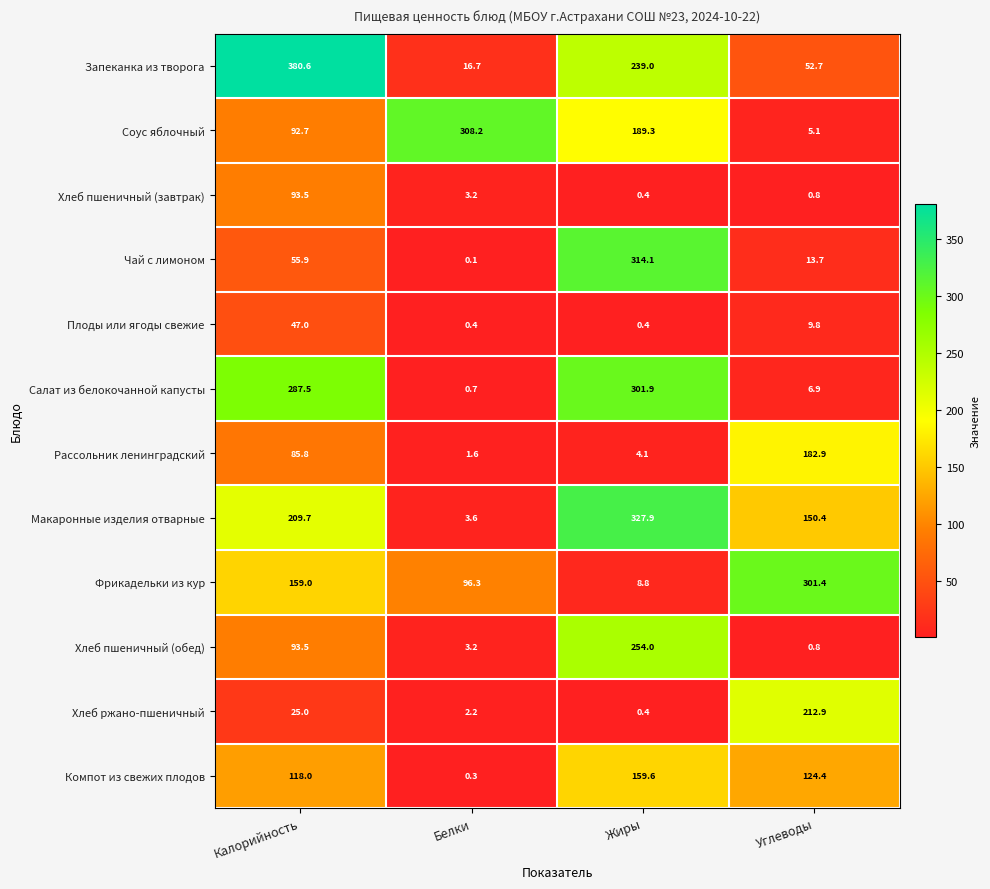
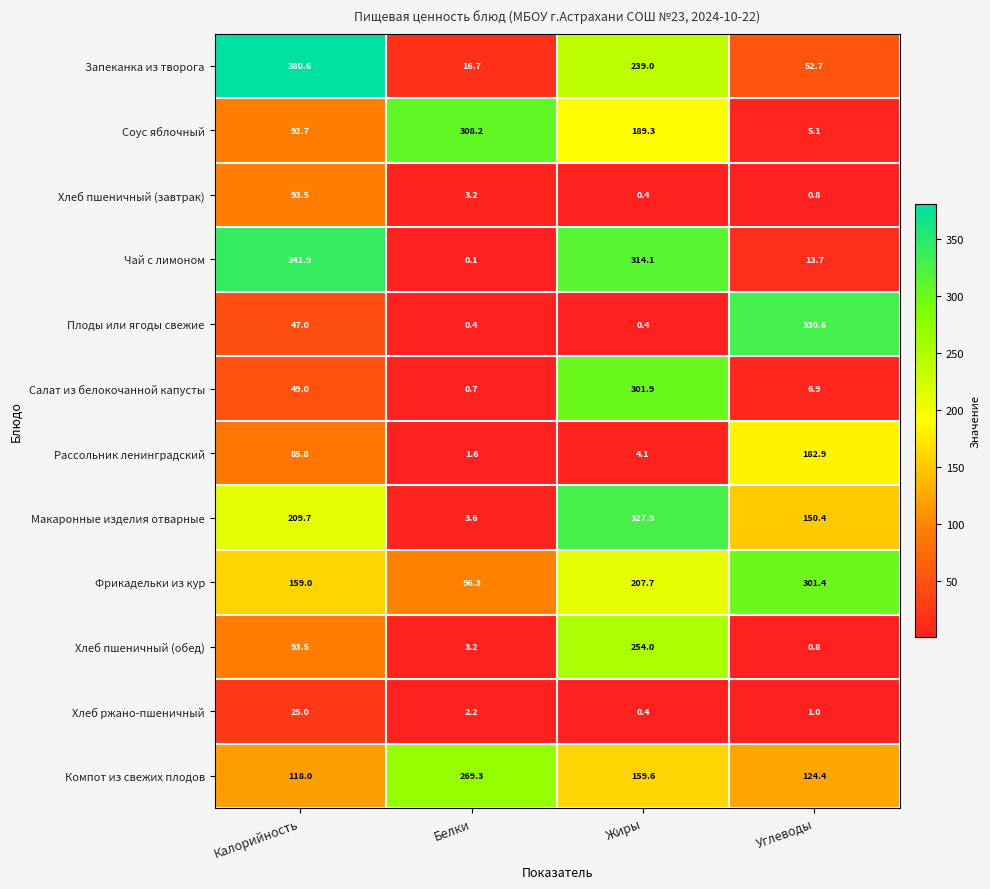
Чай с лимоном, Калорийность: 55.9 -> 341.9
Плоды или ягоды свежие, Углеводы: 9.8 -> 330.6
Салат из белокочанной капусты, Калорийность: 287.5 -> 49.0
Фрикадельки из кур, Жиры: 8.8 -> 207.7
Хлеб ржано-пшеничный, Углеводы: 212.9 -> 1.0
Компот из свежих плодов, Белки: 0.3 -> 269.3
